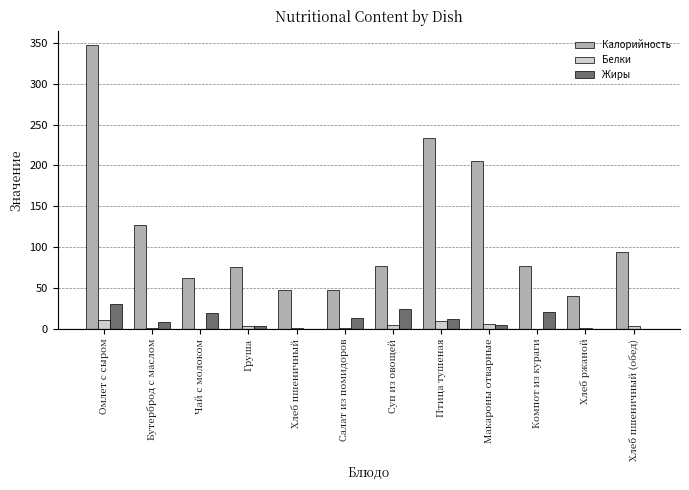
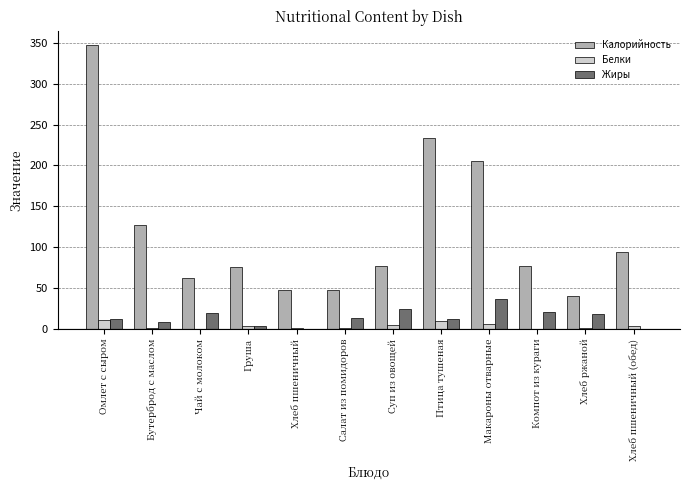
Жиры, Омлет с сыром: 30 -> 10
Жиры, Макароны отварные: 0 -> 40
Жиры, Хлеб ржаной: 0 -> 20
